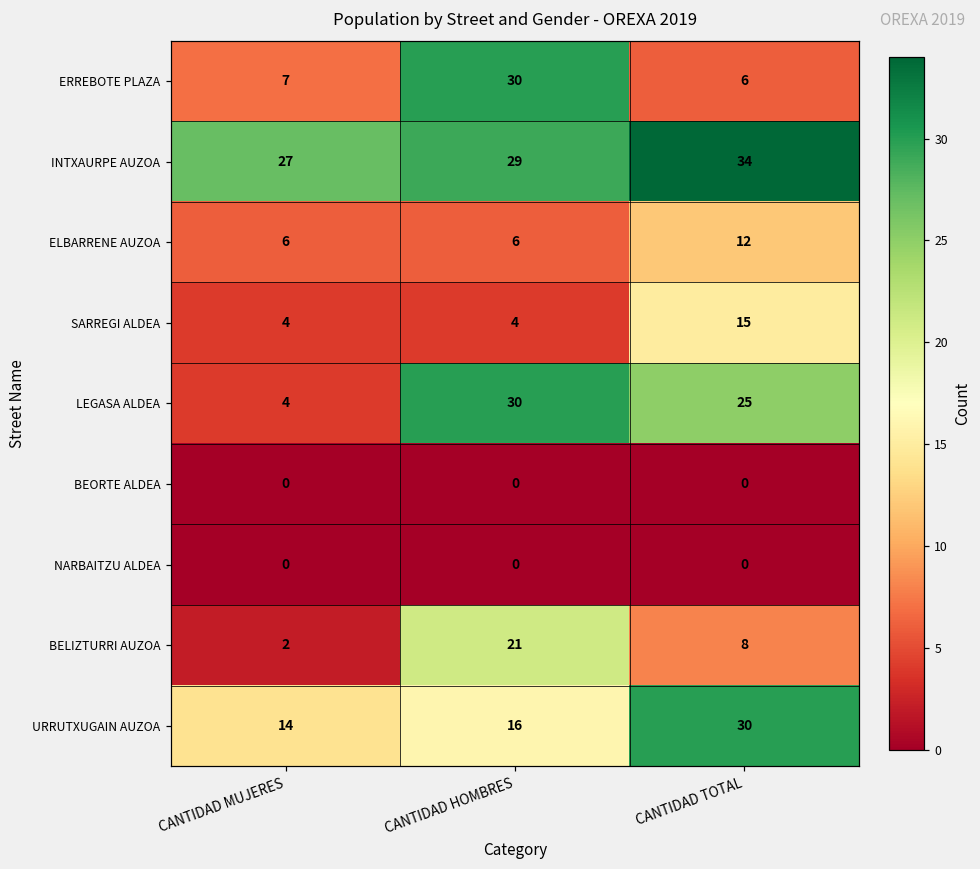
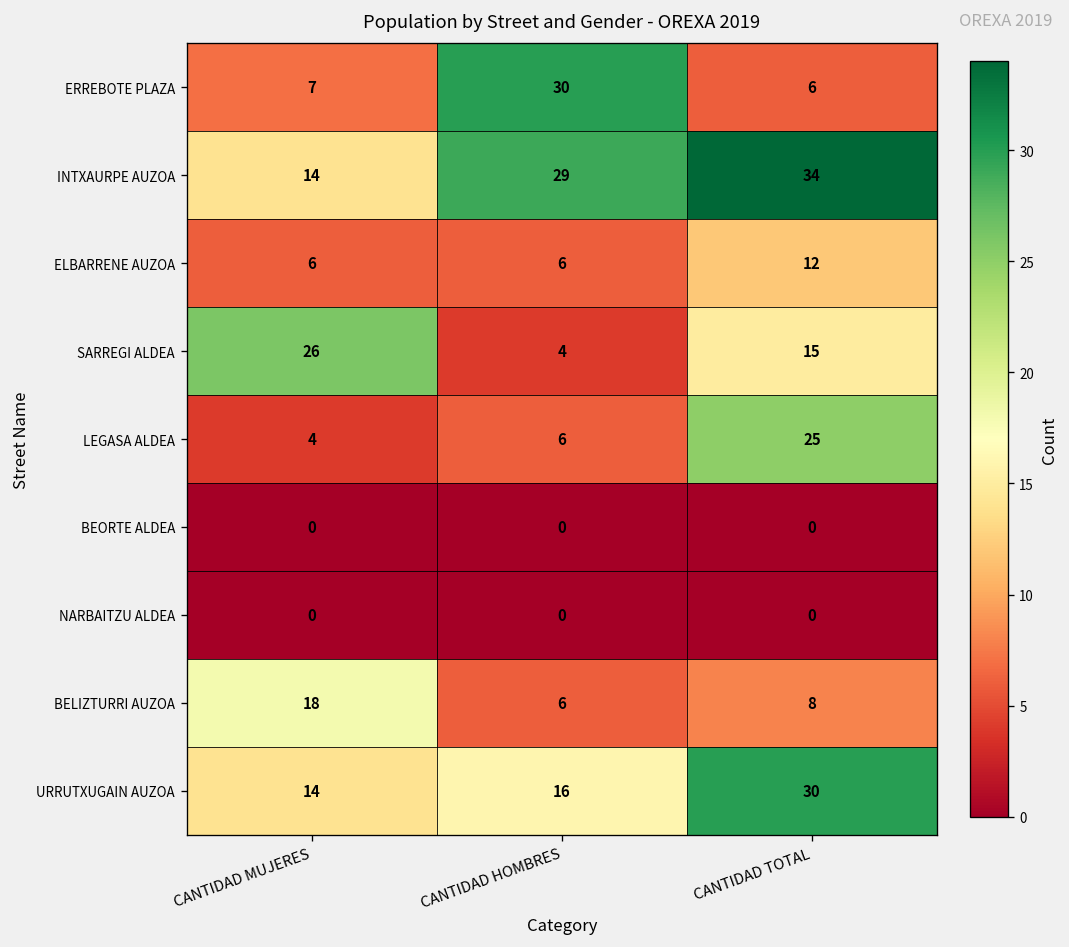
INTXAURPE AUZOA, CANTIDAD MUJERES: 27 -> 14
SARREGI ALDEA, CANTIDAD MUJERES: 4 -> 26
LEGASA ALDEA, CANTIDAD HOMBRES: 30 -> 6
BELIZTURRI AUZOA, CANTIDAD MUJERES: 2 -> 18
BELIZTURRI AUZOA, CANTIDAD HOMBRES: 21 -> 6
